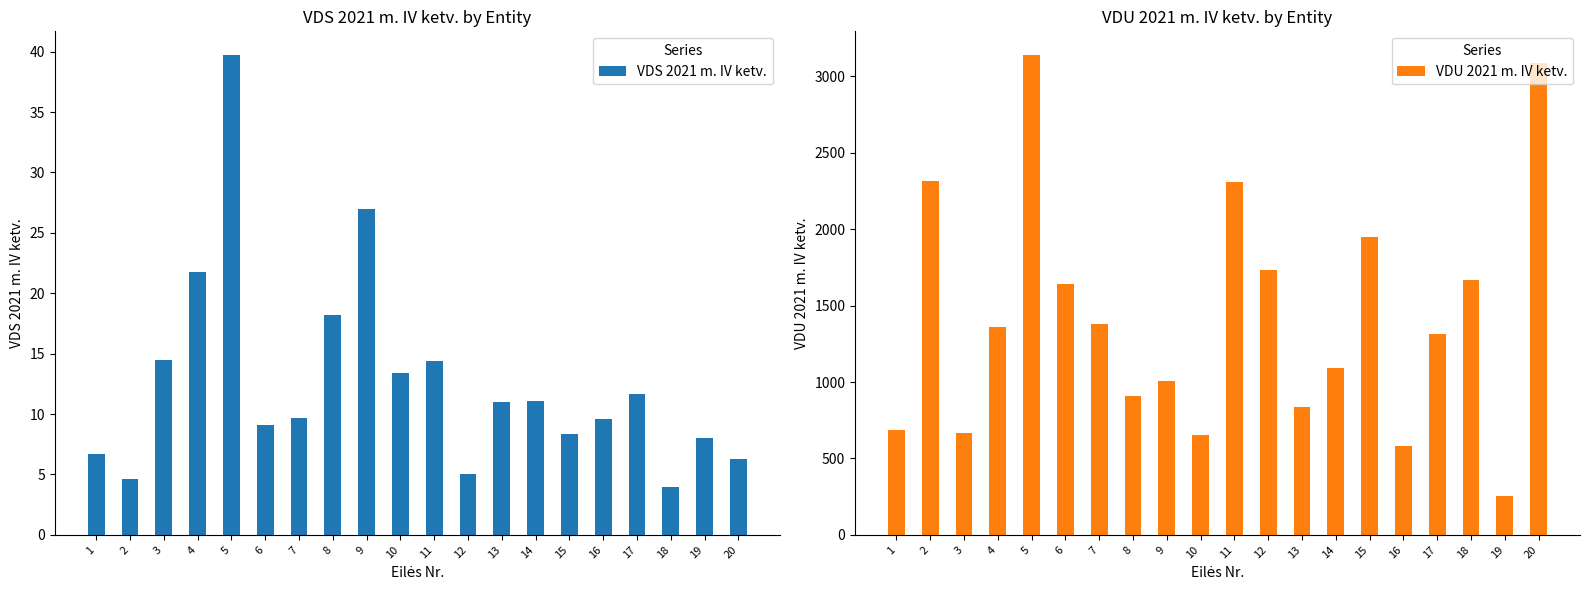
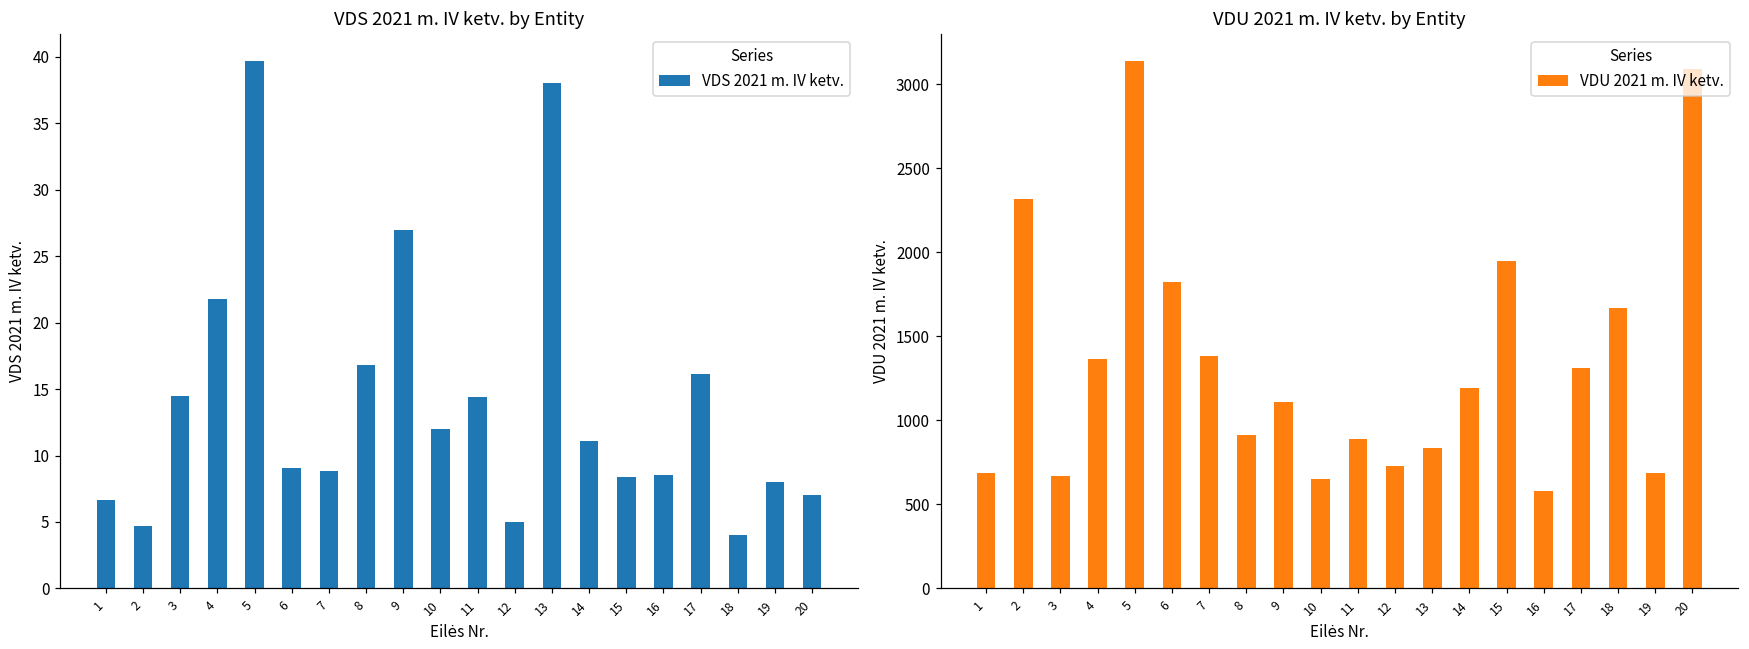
VDS 2021 m. IV ketv. by Entity, 7: 9.7 -> 8.8
VDS 2021 m. IV ketv. by Entity, 8: 18.2 -> 16.8
VDS 2021 m. IV ketv. by Entity, 10: 13.4 -> 12.0
VDS 2021 m. IV ketv. by Entity, 13: 11 -> 38
VDS 2021 m. IV ketv. by Entity, 16: 9.6 -> 8.5
VDS 2021 m. IV ketv. by Entity, 17: 11.7 -> 16.2
VDS 2021 m. IV ketv. by Entity, 20: 6.3 -> 7.0
VDU 2021 m. IV ketv. by Entity, 6: 1640 -> 1820
VDU 2021 m. IV ketv. by Entity, 9: 1010 -> 1110
VDU 2021 m. IV ketv. by Entity, 11: 2310 -> 890
VDU 2021 m. IV ketv. by Entity, 12: 1730 -> 730
VDU 2021 m. IV ketv. by Entity, 14: 1090 -> 1190
VDU 2021 m. IV ketv. by Entity, 19: 260 -> 690
